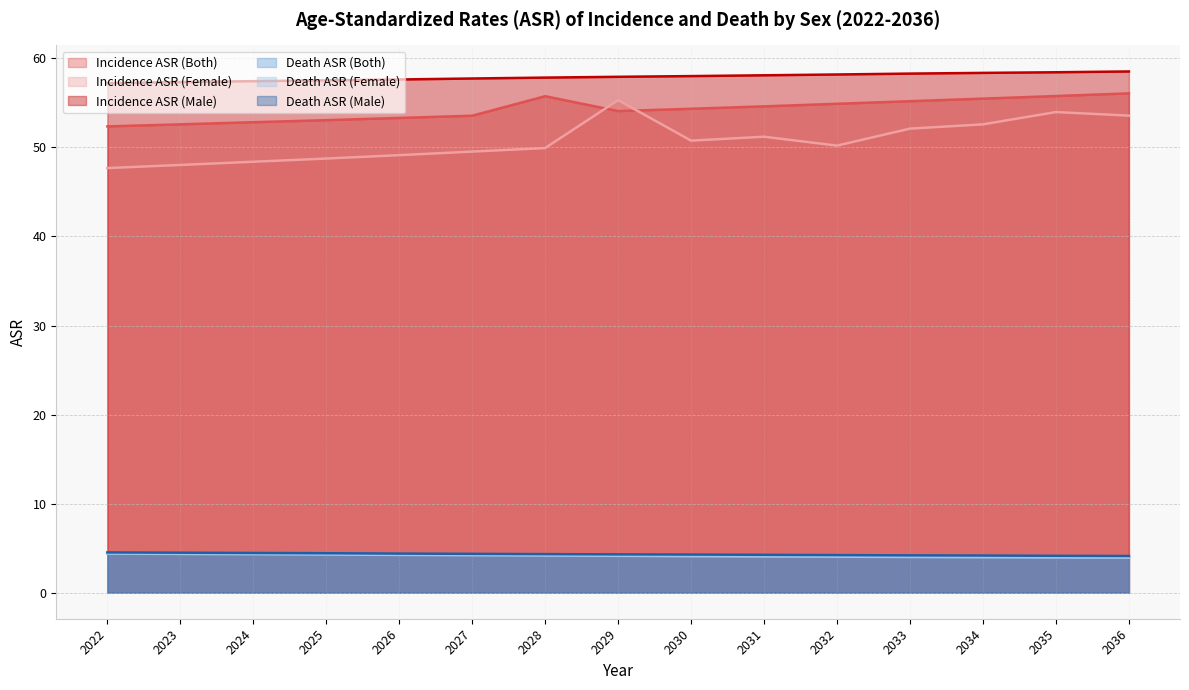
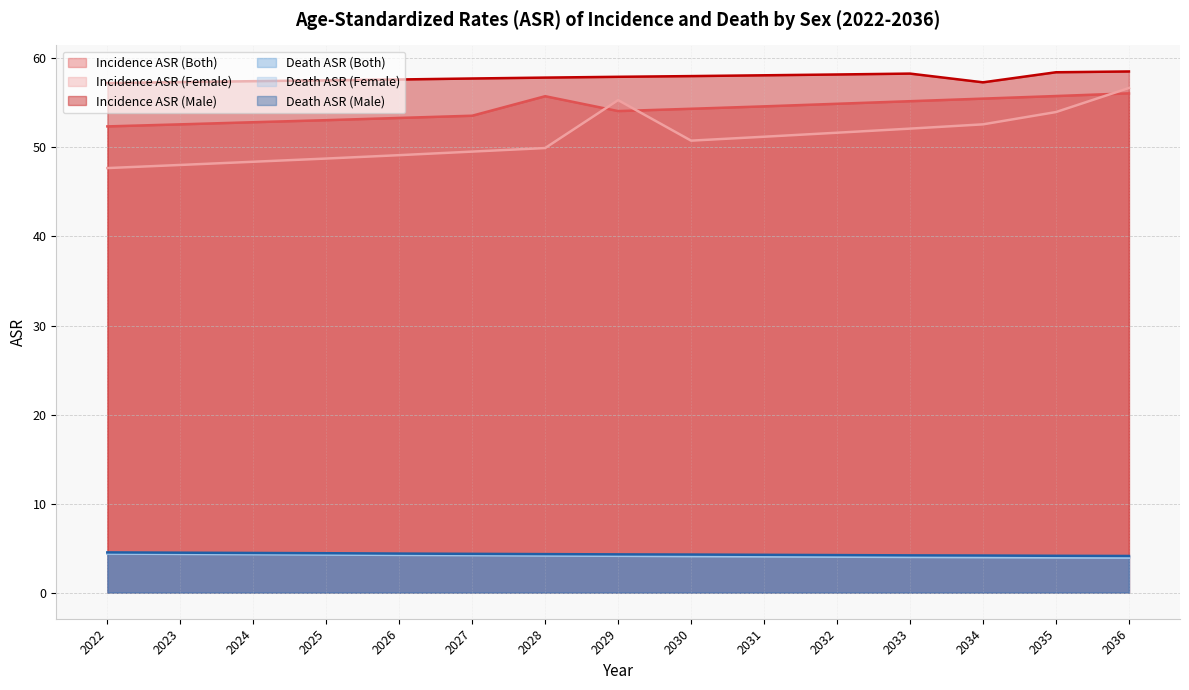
Incidence ASR (Female), 2032: 50 -> 52
Incidence ASR (Male), 2034: 58 -> 57
Incidence ASR (Female), 2036: 54 -> 57
